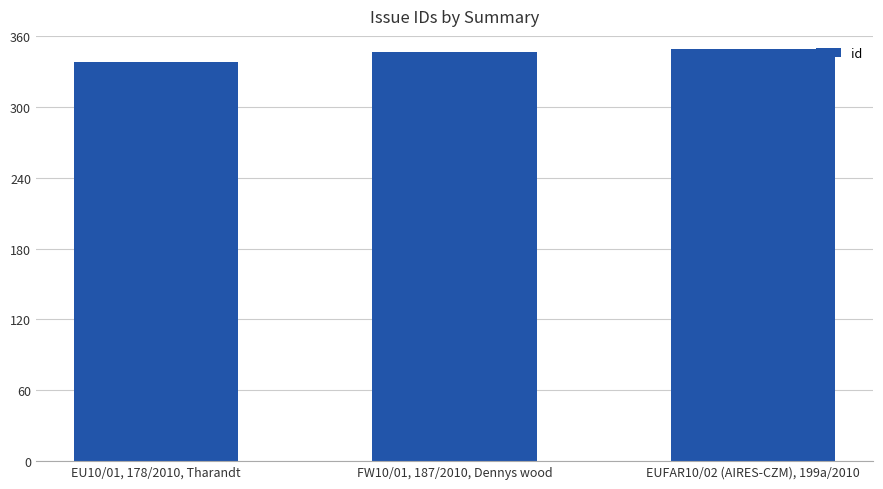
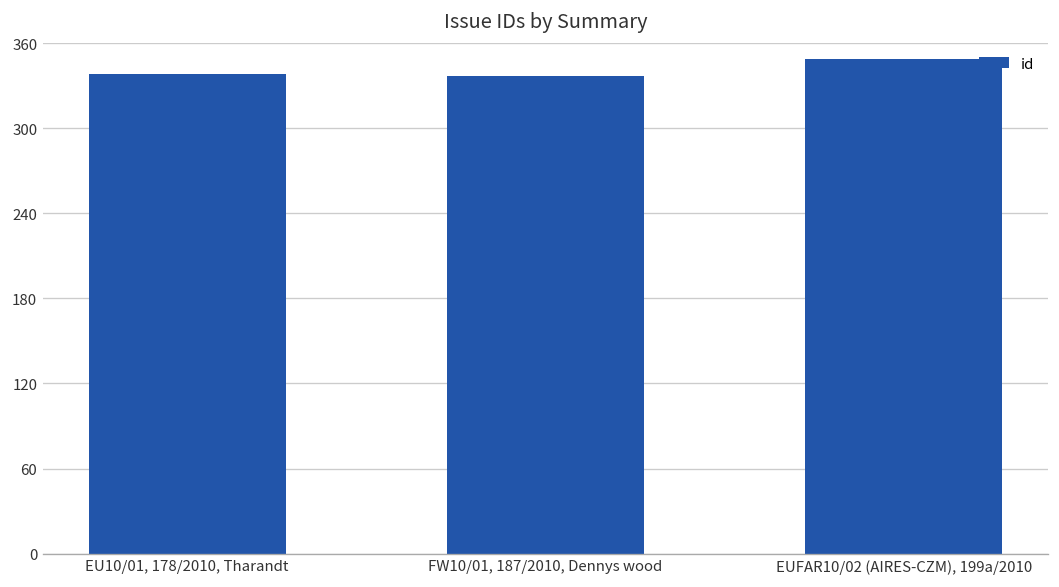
FW10/01, 187/2010, Dennys wood: 346 -> 337
